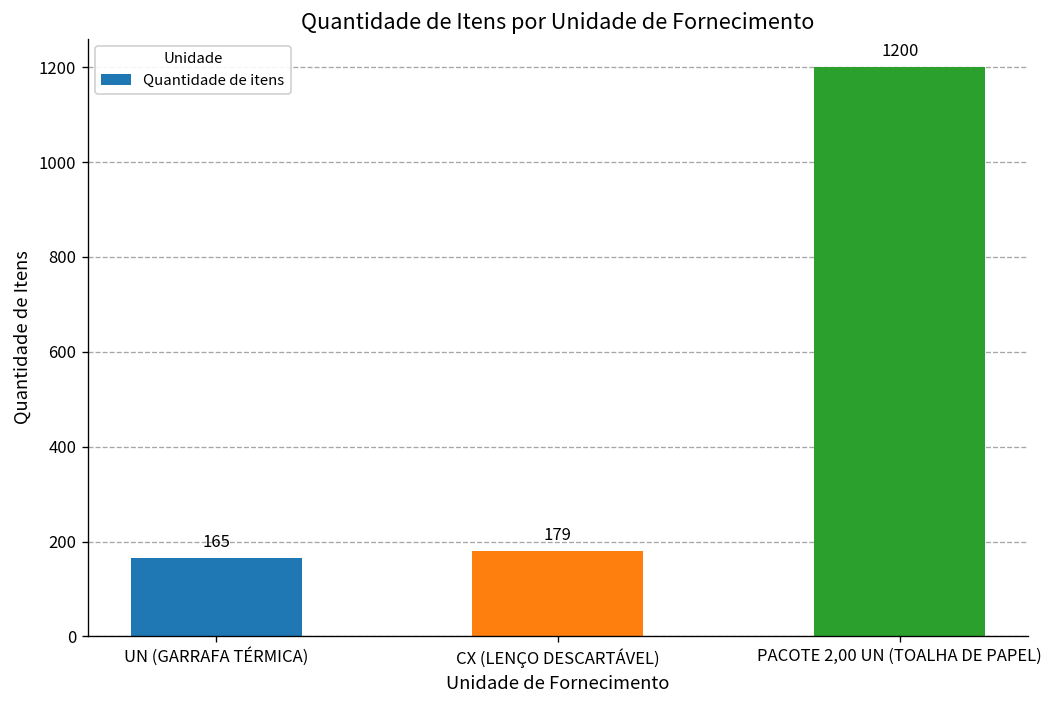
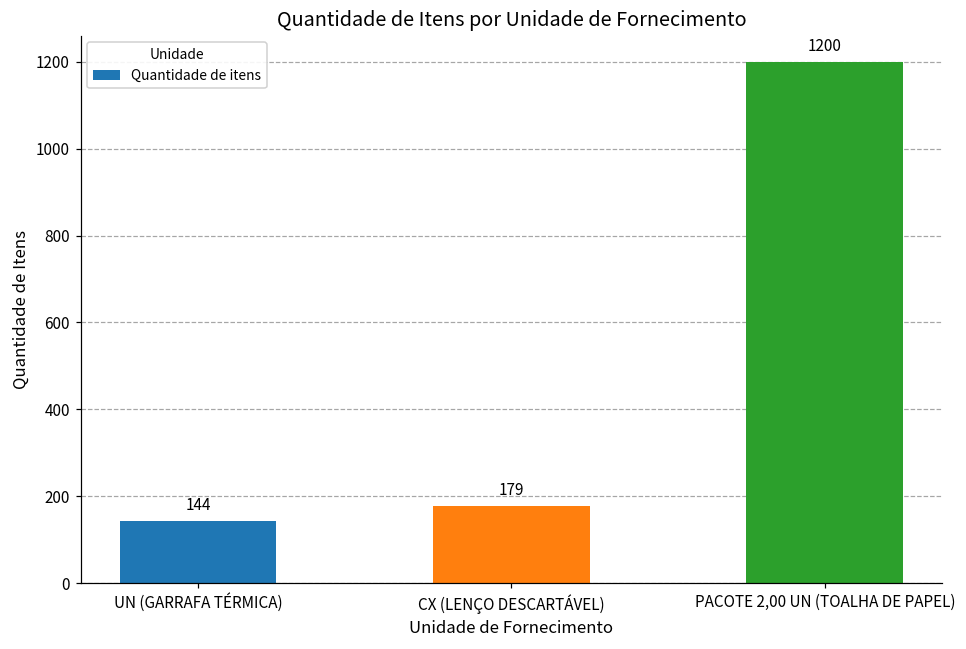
UN (GARRAFA TÉRMICA): 165 -> 144
